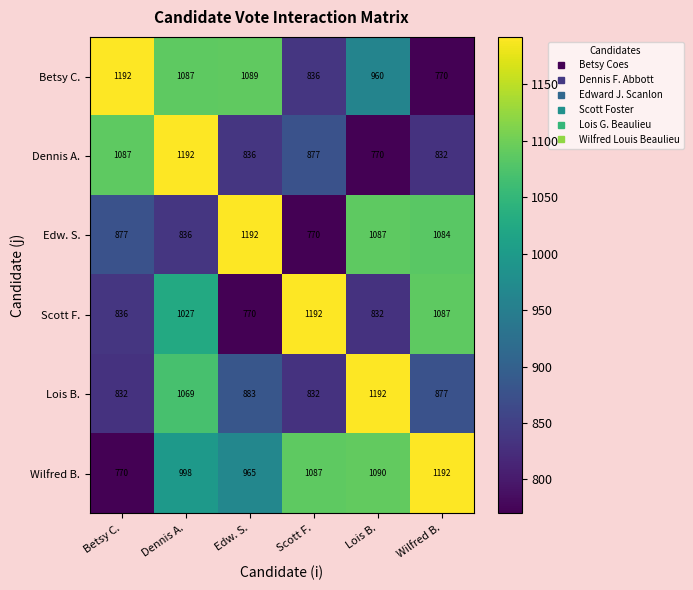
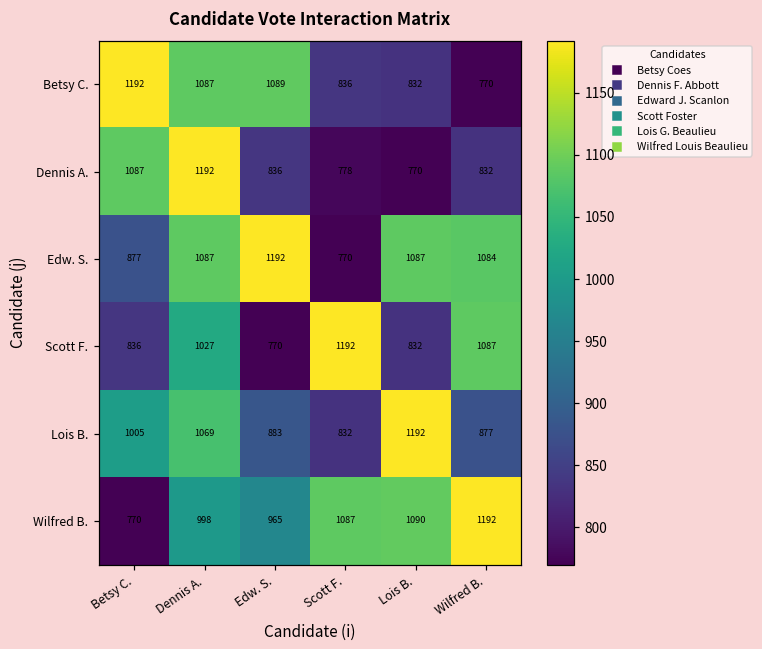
Betsy C., Lois B.: 960 -> 832
Dennis A., Scott F.: 877 -> 778
Edw. S., Dennis A.: 836 -> 1087
Lois B., Betsy C.: 832 -> 1005
